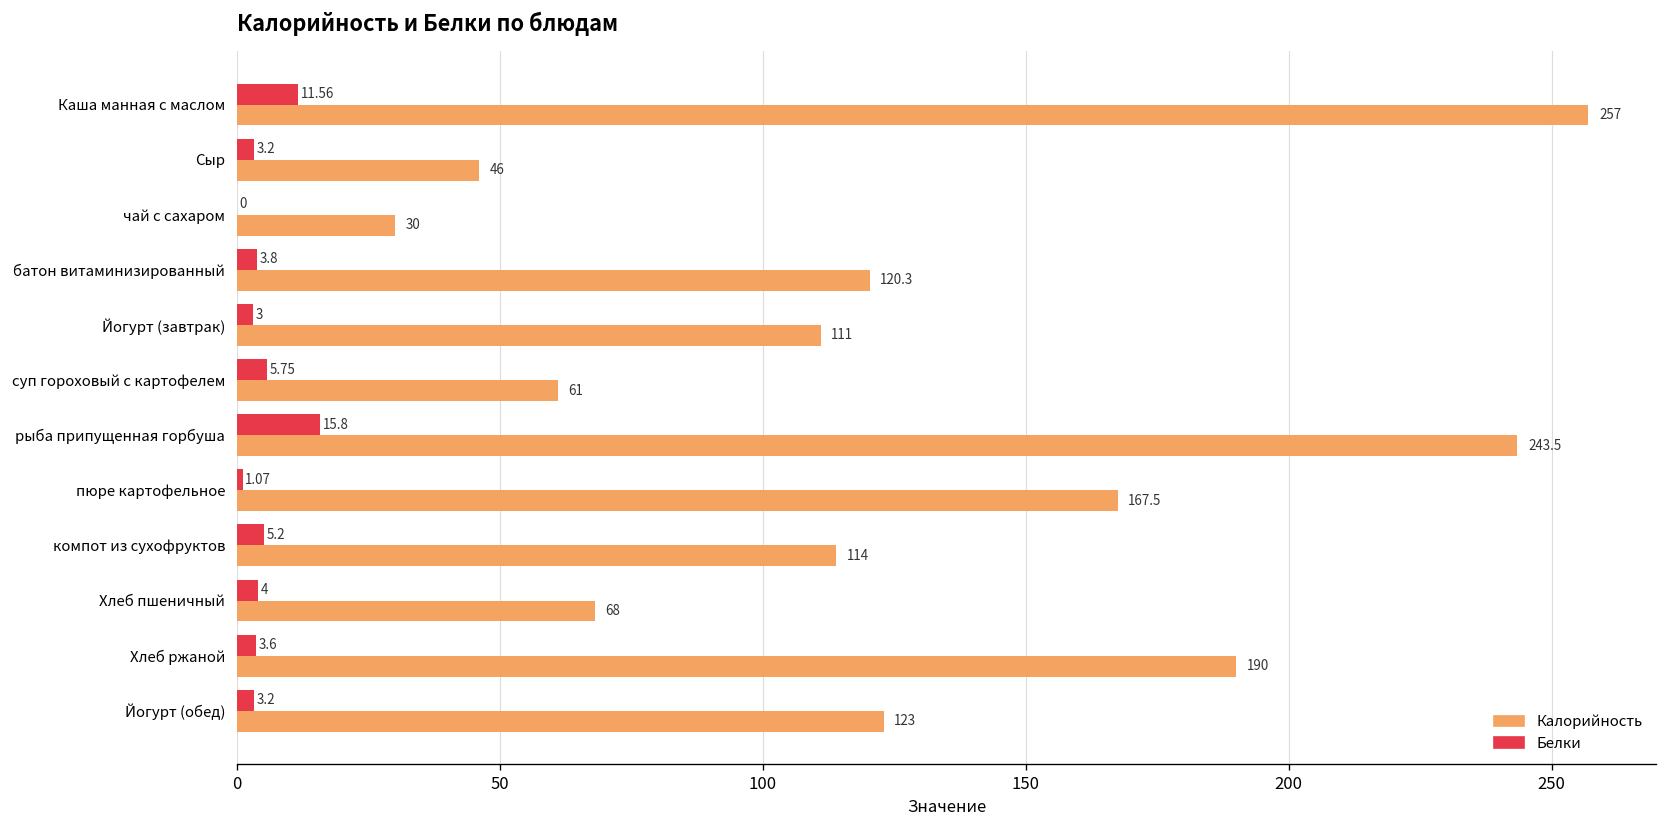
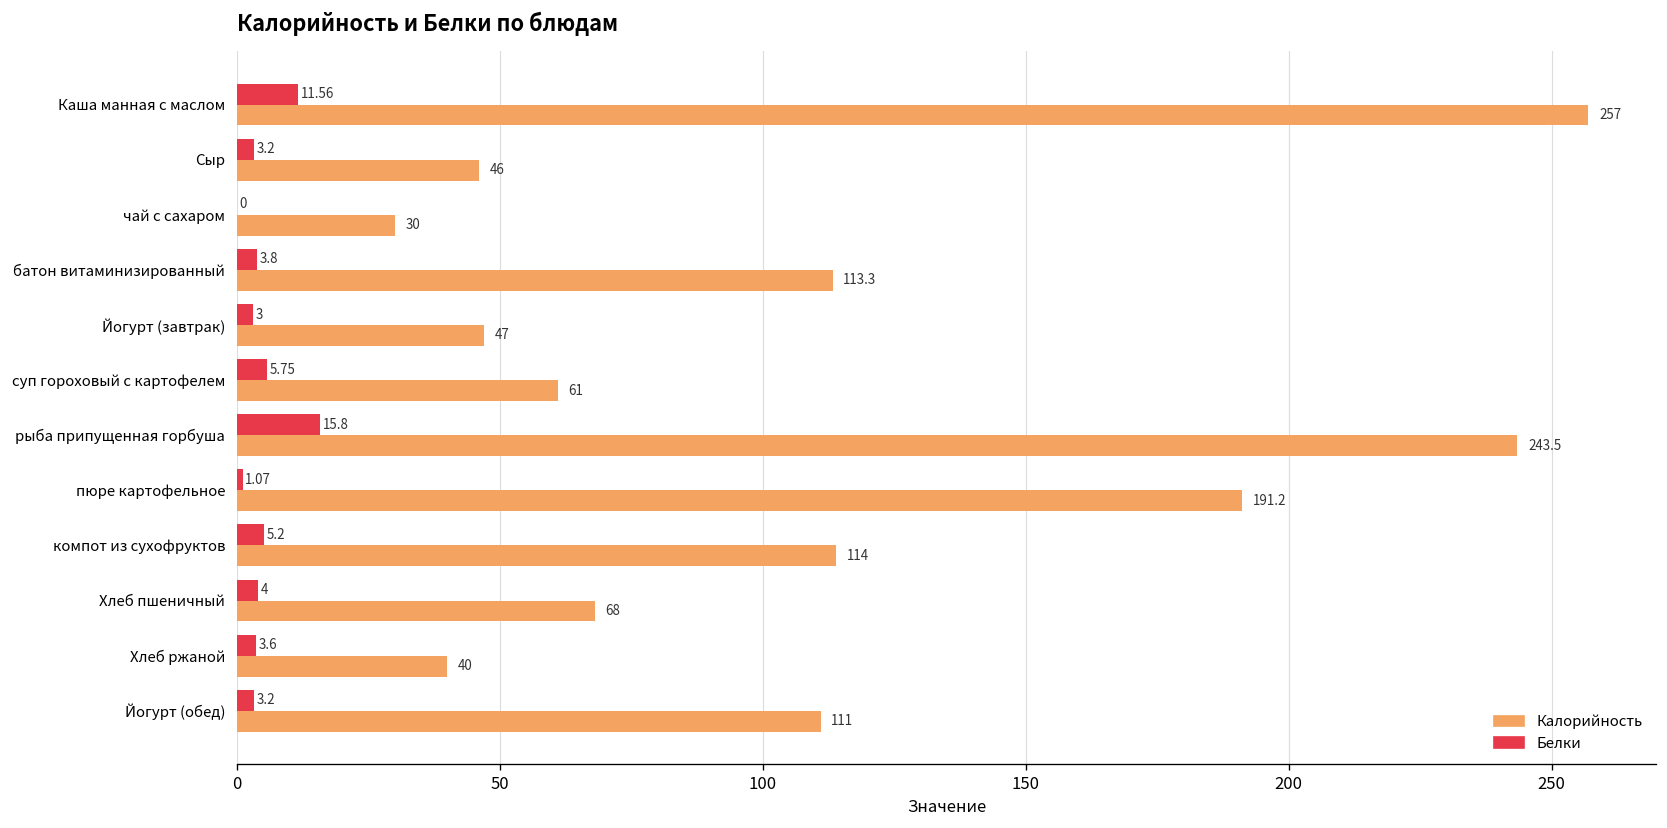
Калорийность, батон витаминизированный: 120.3 -> 113.3
Калорийность, Йогурт (завтрак): 111 -> 47
Калорийность, пюре картофельное: 167.5 -> 191.2
Калорийность, Хлеб ржаной: 190 -> 40
Калорийность, Йогурт (обед): 123 -> 111
